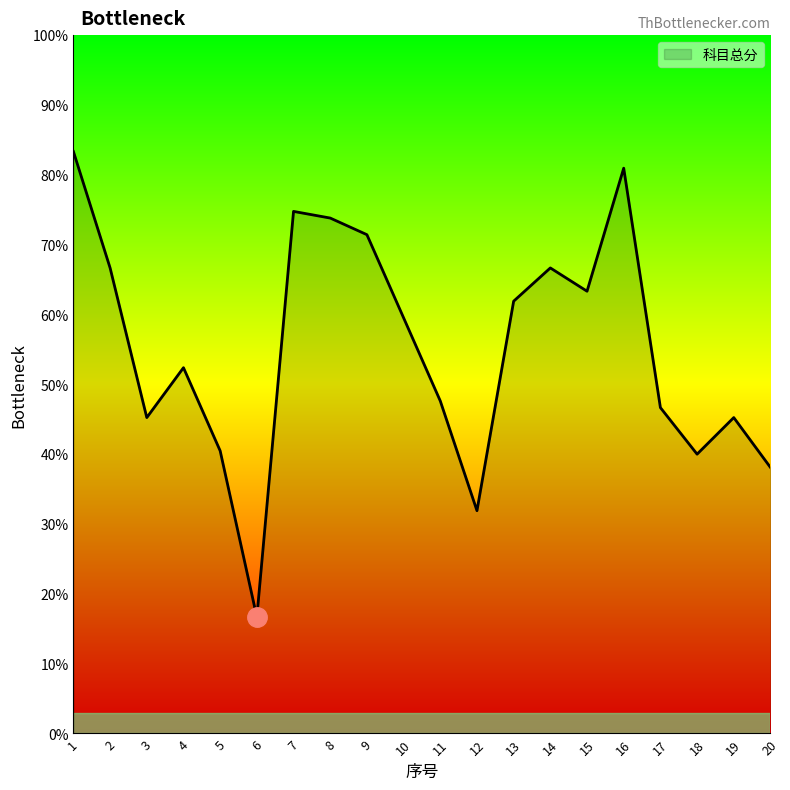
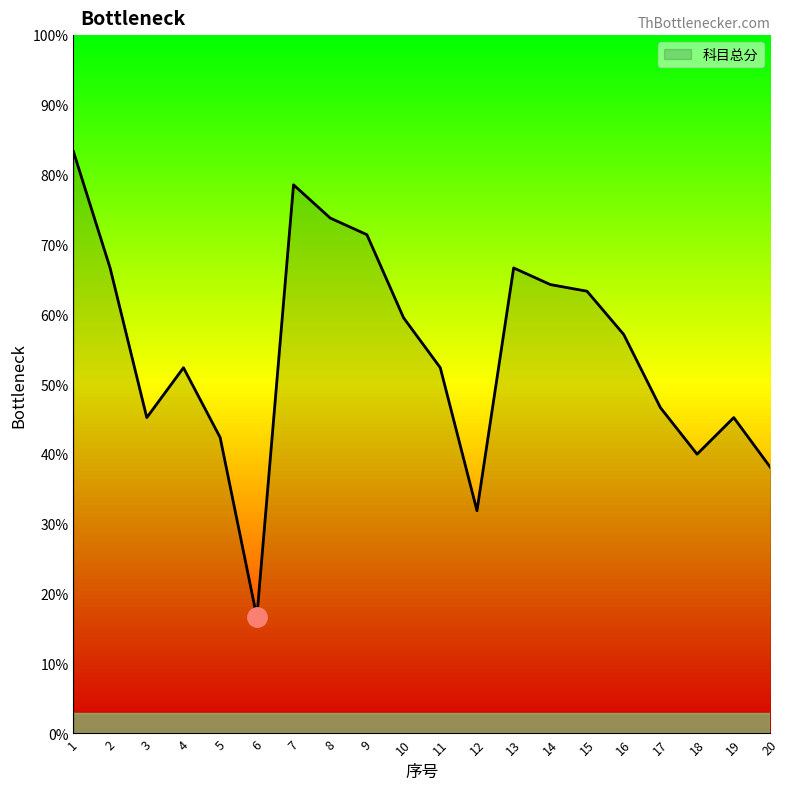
科目总分, 5: 40% -> 42%
科目总分, 7: 75% -> 79%
科目总分, 11: 48% -> 52%
科目总分, 13: 62% -> 67%
科目总分, 14: 67% -> 64%
科目总分, 16: 81% -> 57%
